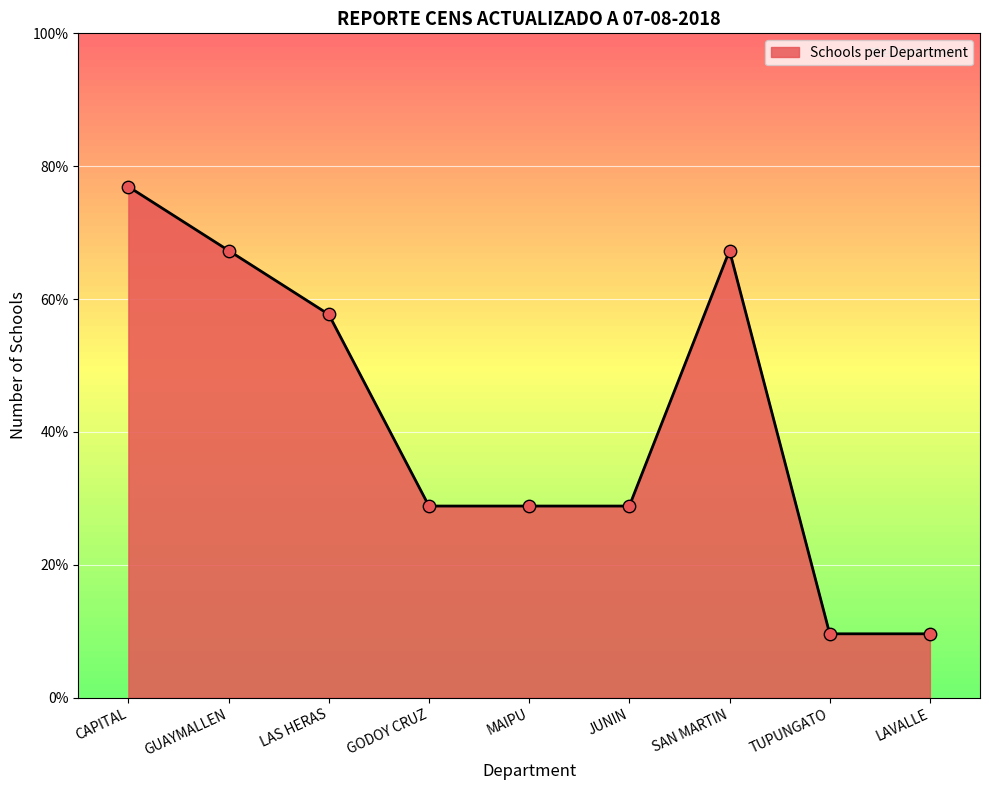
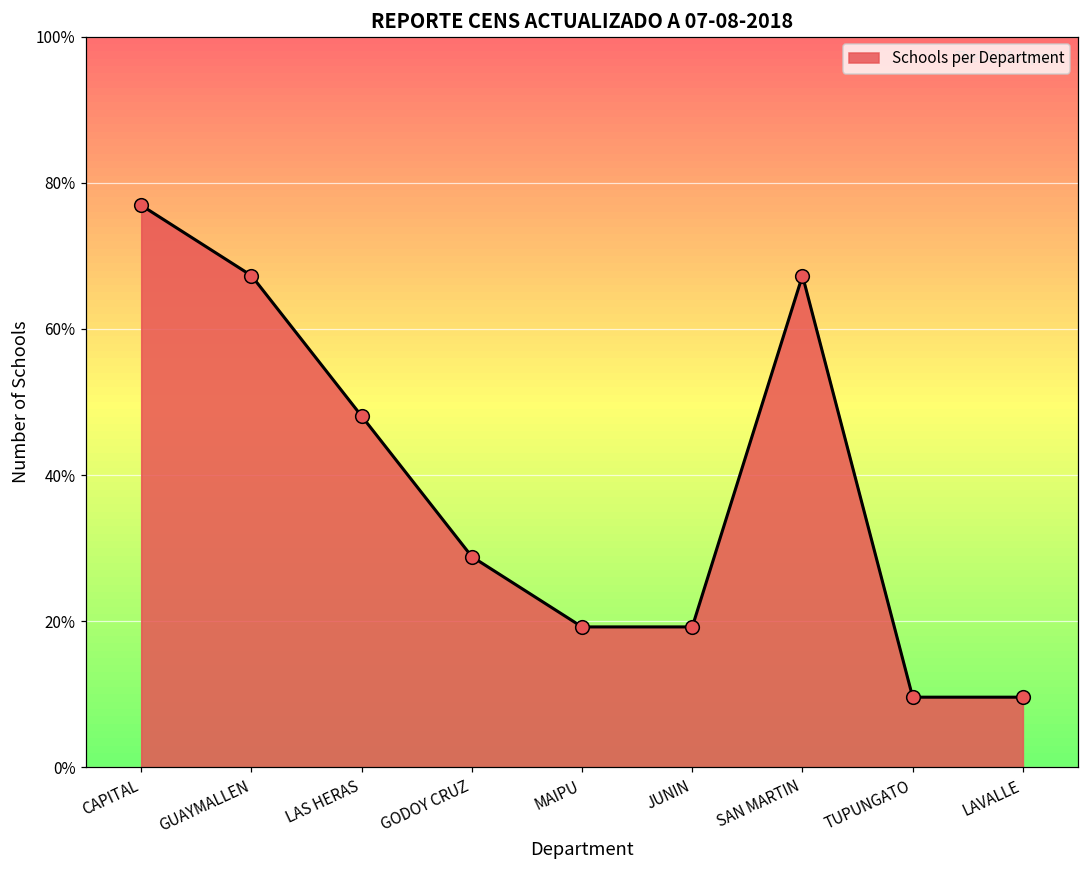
LAS HERAS: 58% -> 48%
MAIPU: 29% -> 19%
JUNIN: 29% -> 19%
